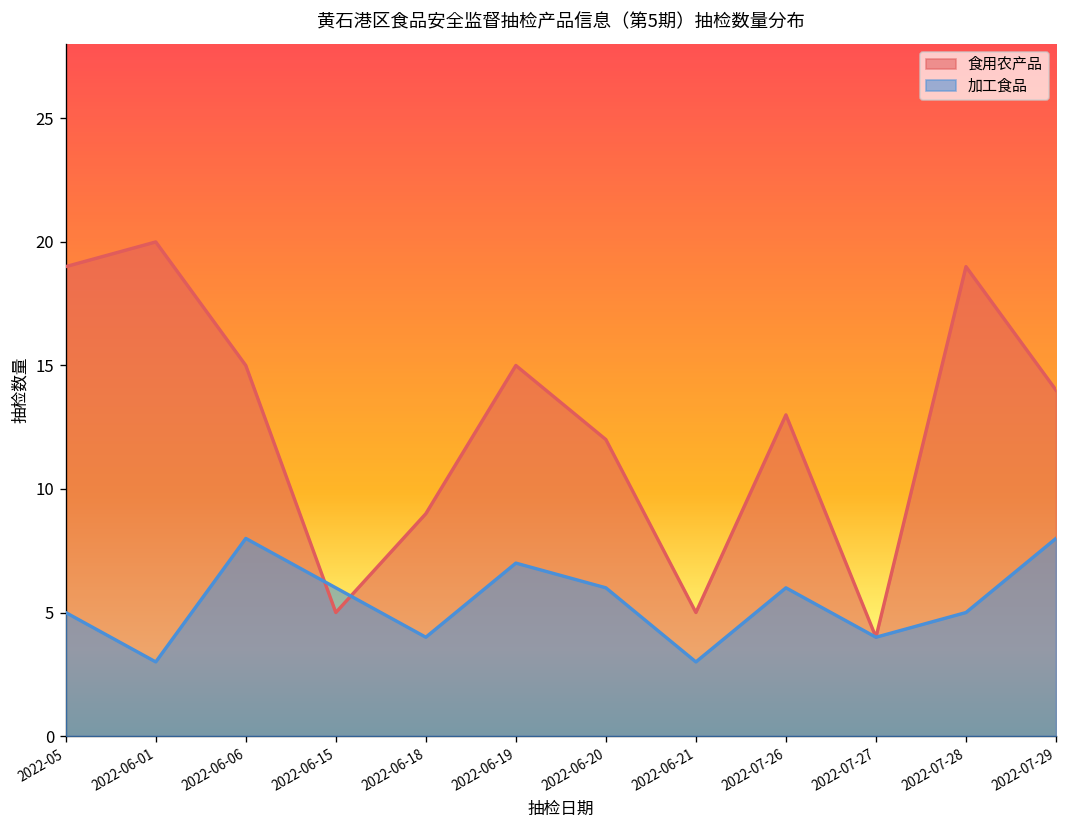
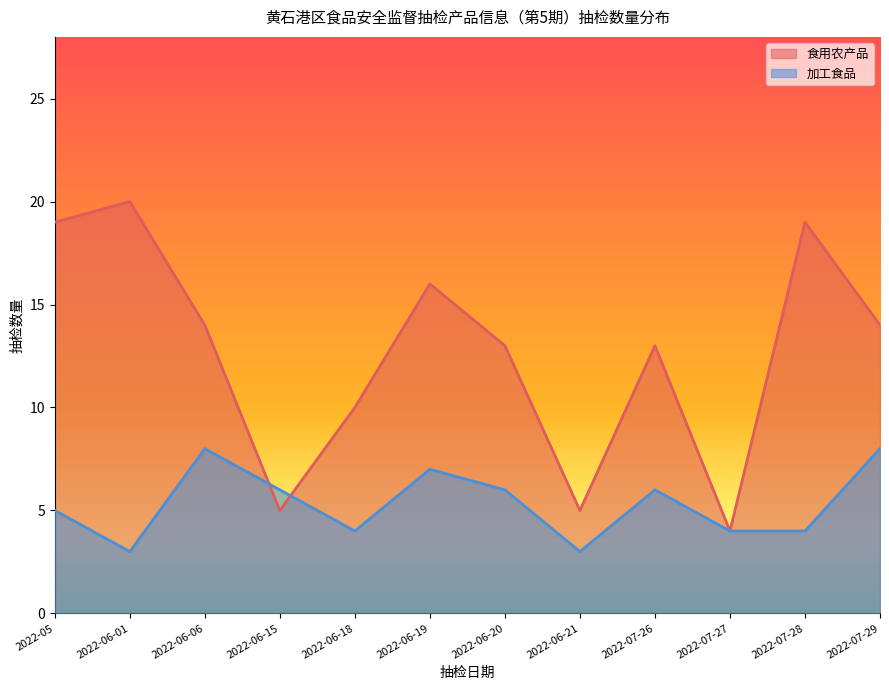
食用农产品, 2022-06-06: 15 -> 14
食用农产品, 2022-06-18: 9 -> 10
食用农产品, 2022-06-19: 15 -> 16
食用农产品, 2022-06-20: 12 -> 13
加工食品, 2022-07-28: 5 -> 4
